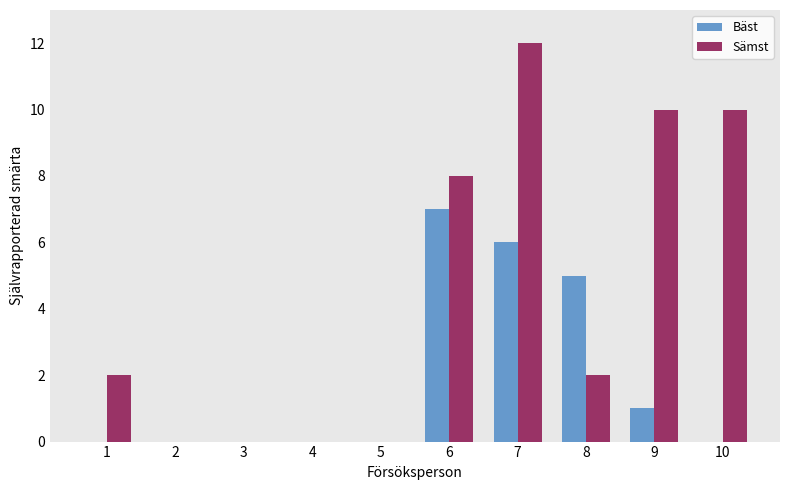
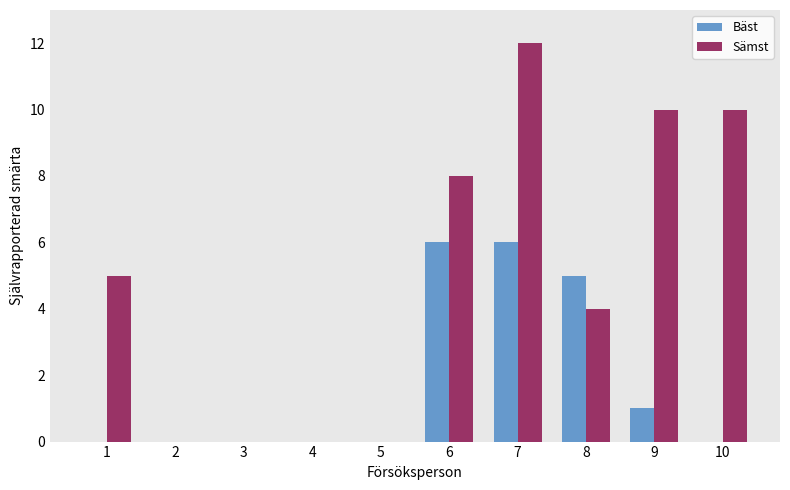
Sämst, 1: 2 -> 5
Bäst, 6: 7 -> 6
Sämst, 8: 2 -> 4
